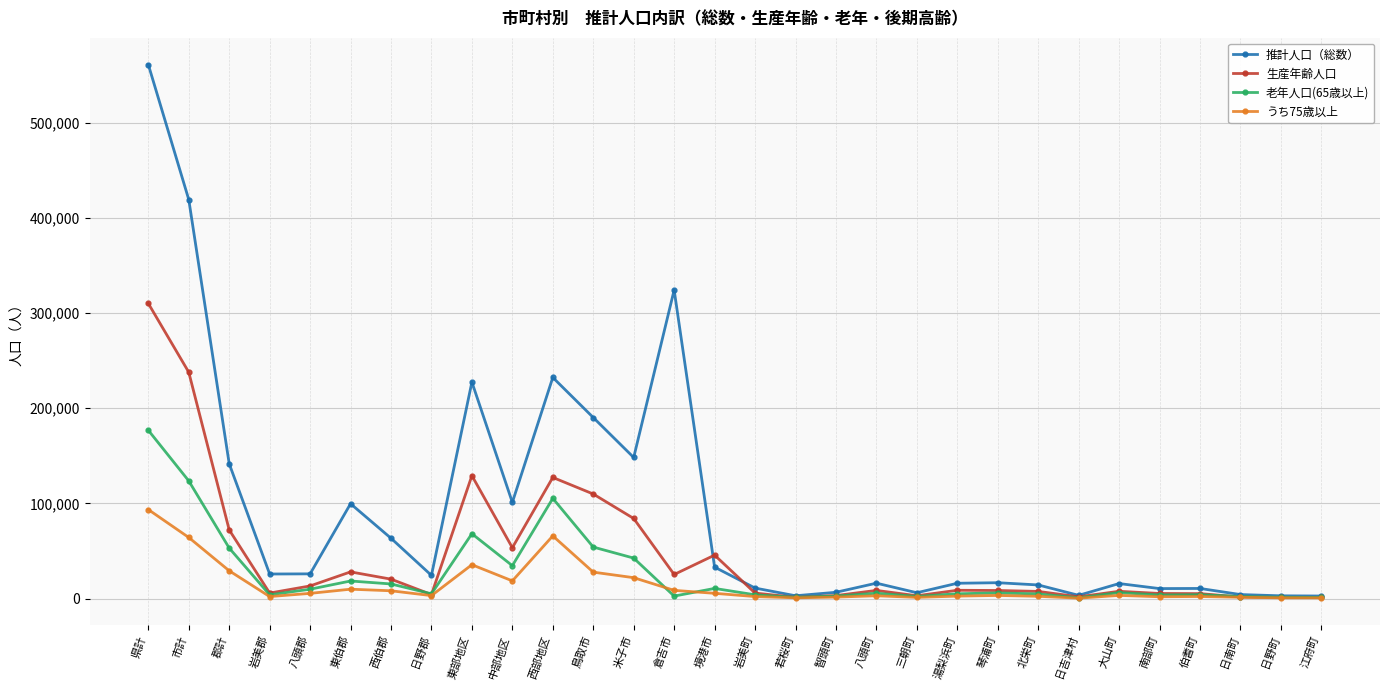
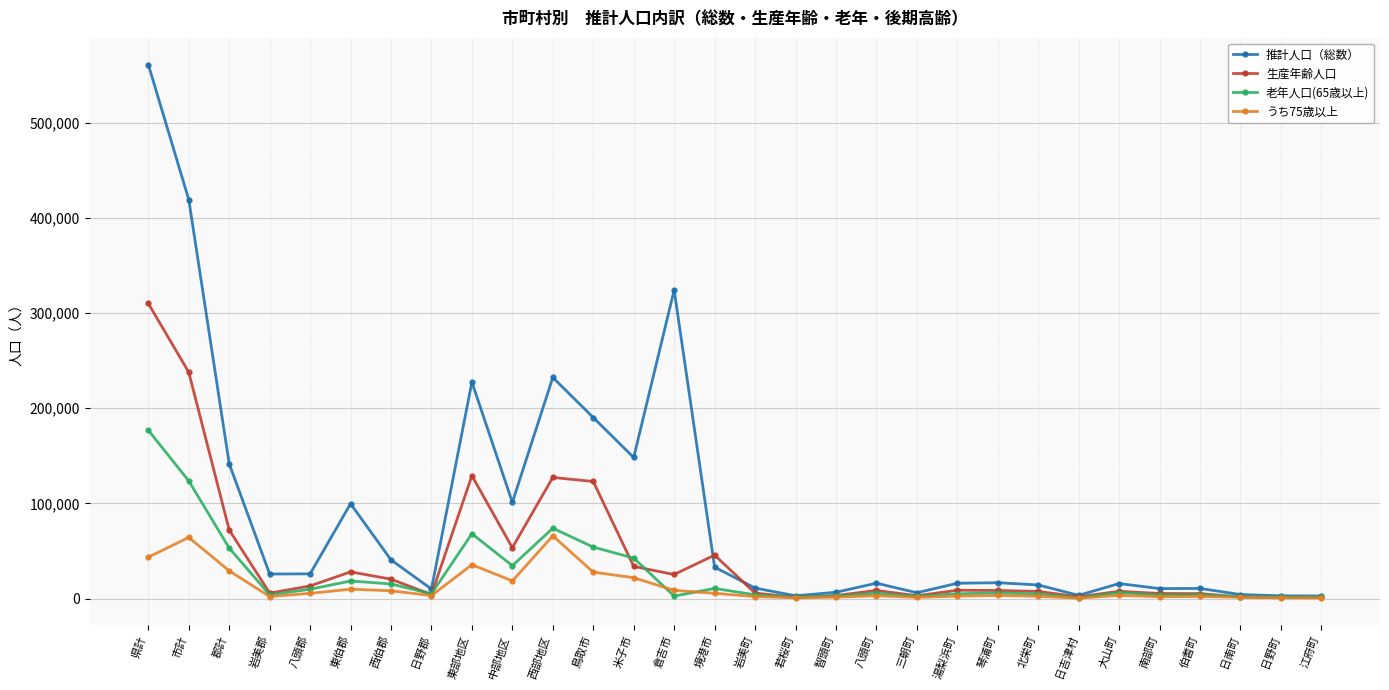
うち75歳以上, 県計: 90,000 -> 40,000
推計人口（総数）, 西伯郡: 60,000 -> 40,000
推計人口（総数）, 日野郡: 20,000 -> 10,000
老年人口(65歳以上), 西部地区: 110,000 -> 70,000
生産年齢人口, 鳥取市: 110,000 -> 120,000
生産年齢人口, 米子市: 80,000 -> 30,000
